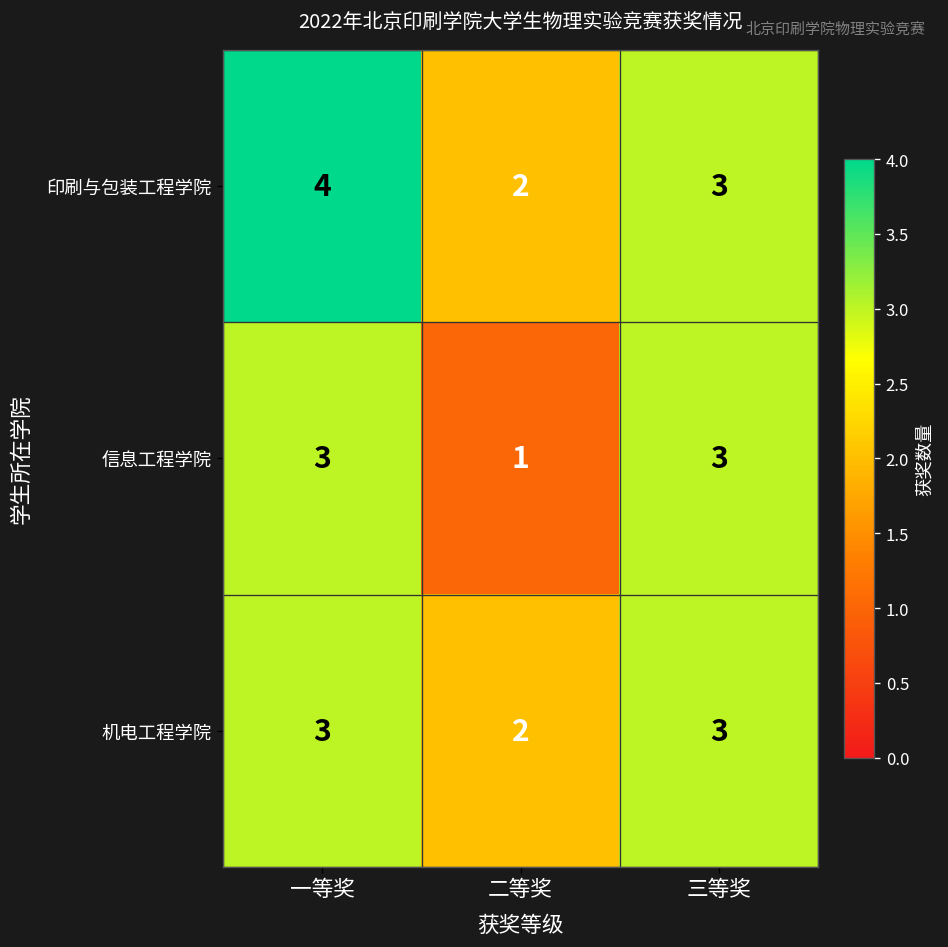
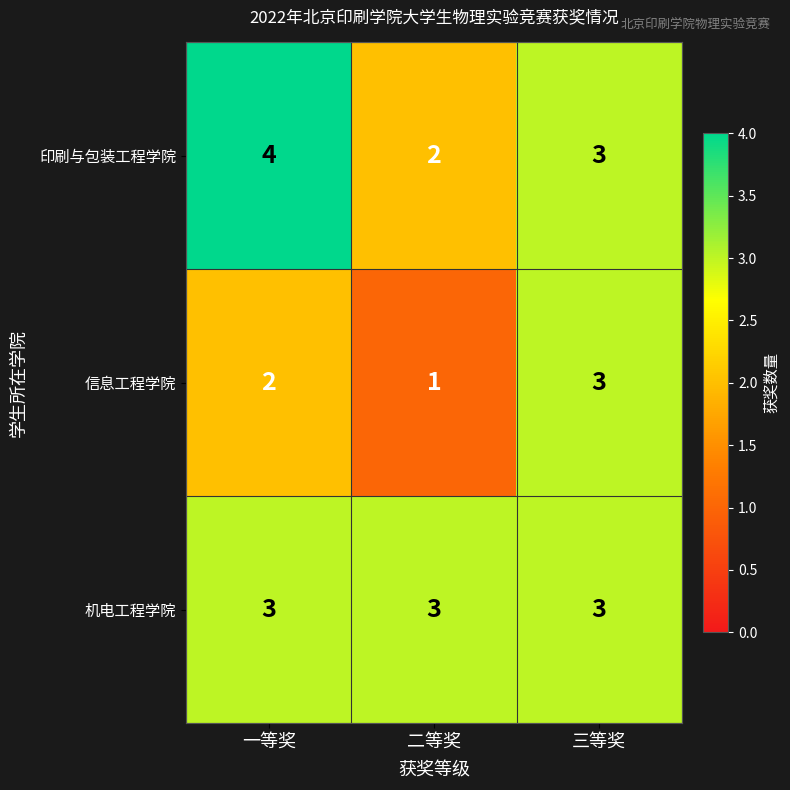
信息工程学院, 一等奖: 3 -> 2
机电工程学院, 二等奖: 2 -> 3
